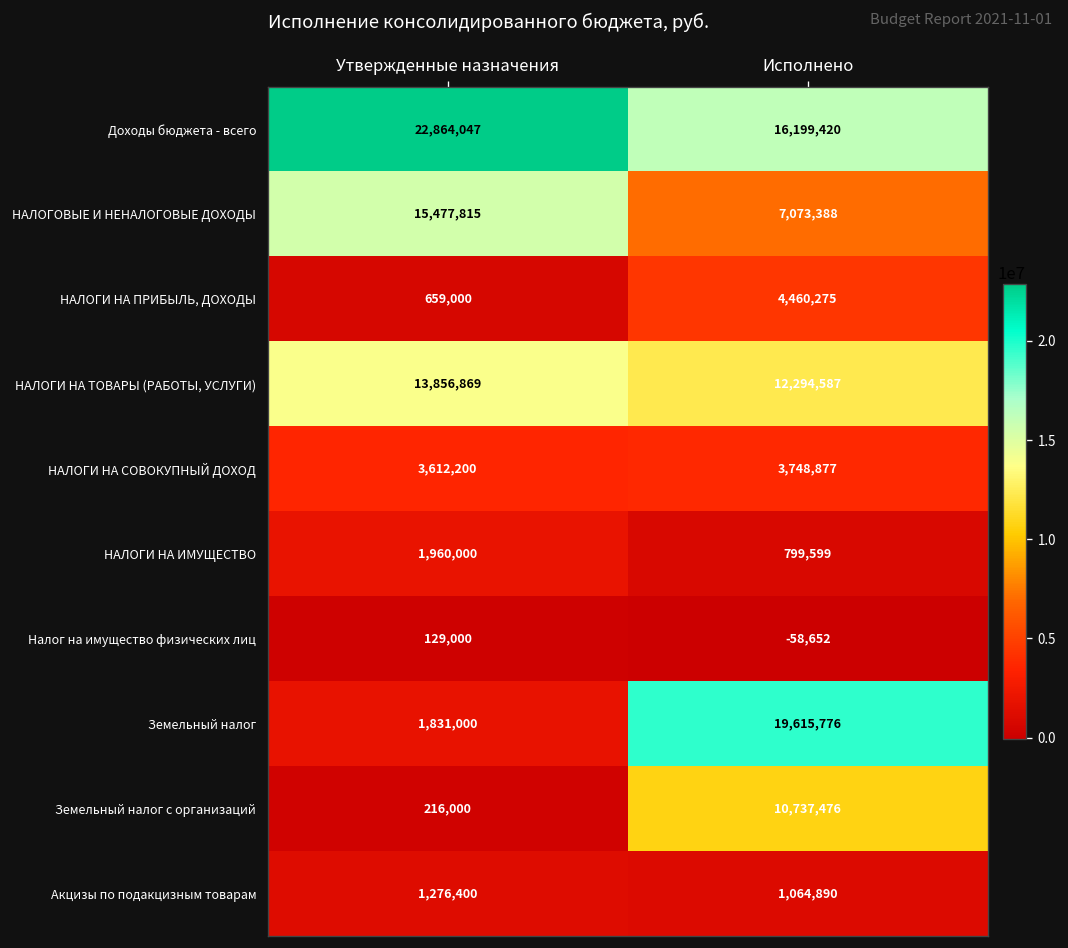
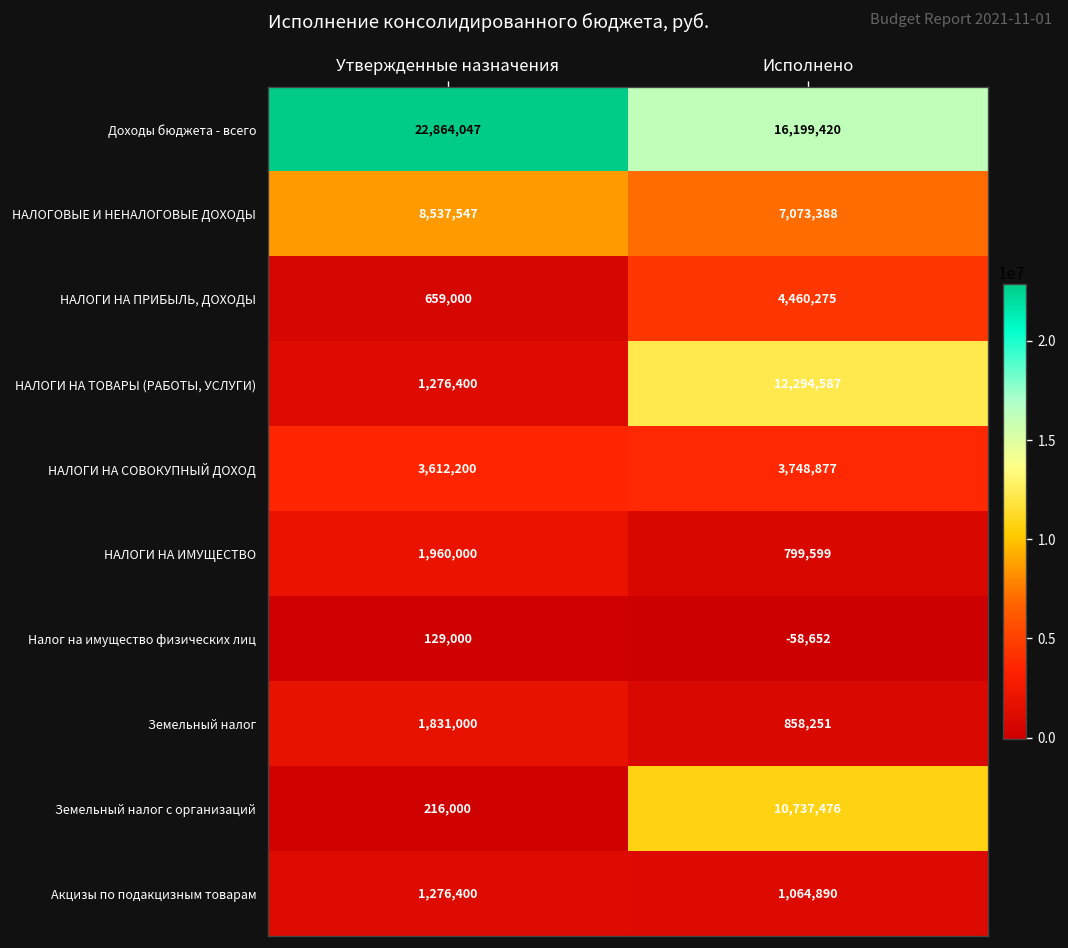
НАЛОГОВЫЕ И НЕНАЛОГОВЫЕ ДОХОДЫ, Утвержденные назначения: 15,477,815 -> 8,537,547
НАЛОГИ НА ТОВАРЫ (РАБОТЫ, УСЛУГИ), Утвержденные назначения: 13,856,869 -> 1,276,400
Земельный налог, Исполнено: 19,615,776 -> 858,251
